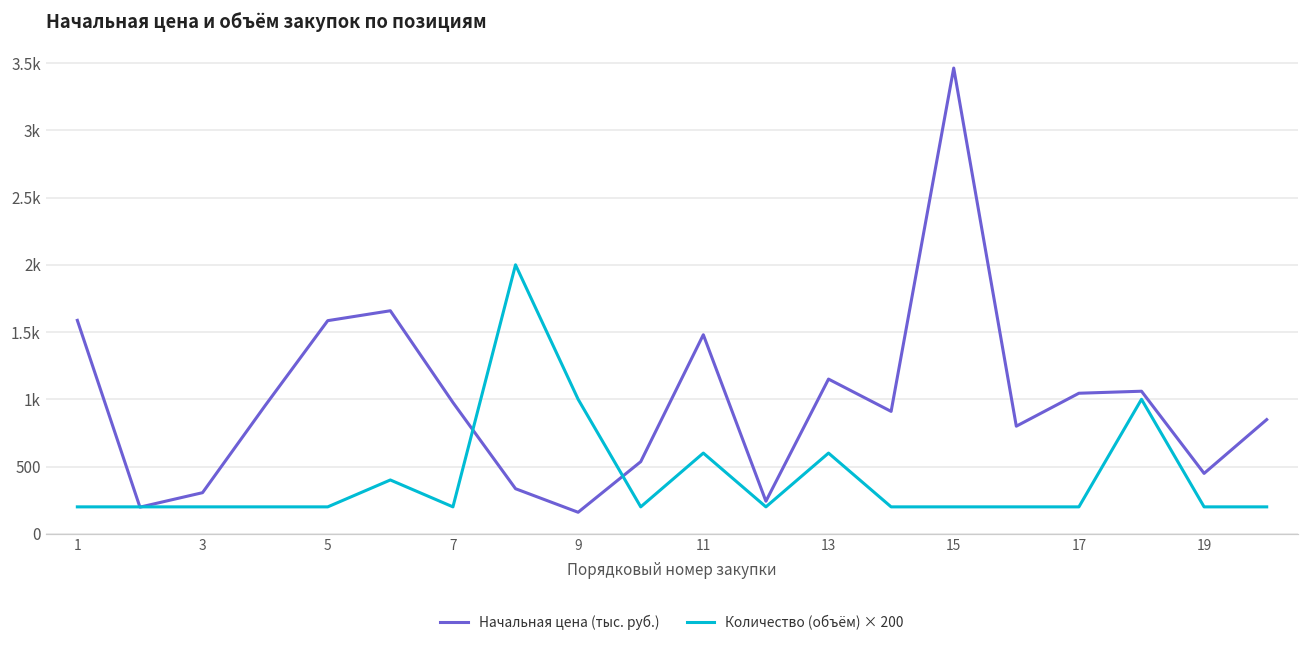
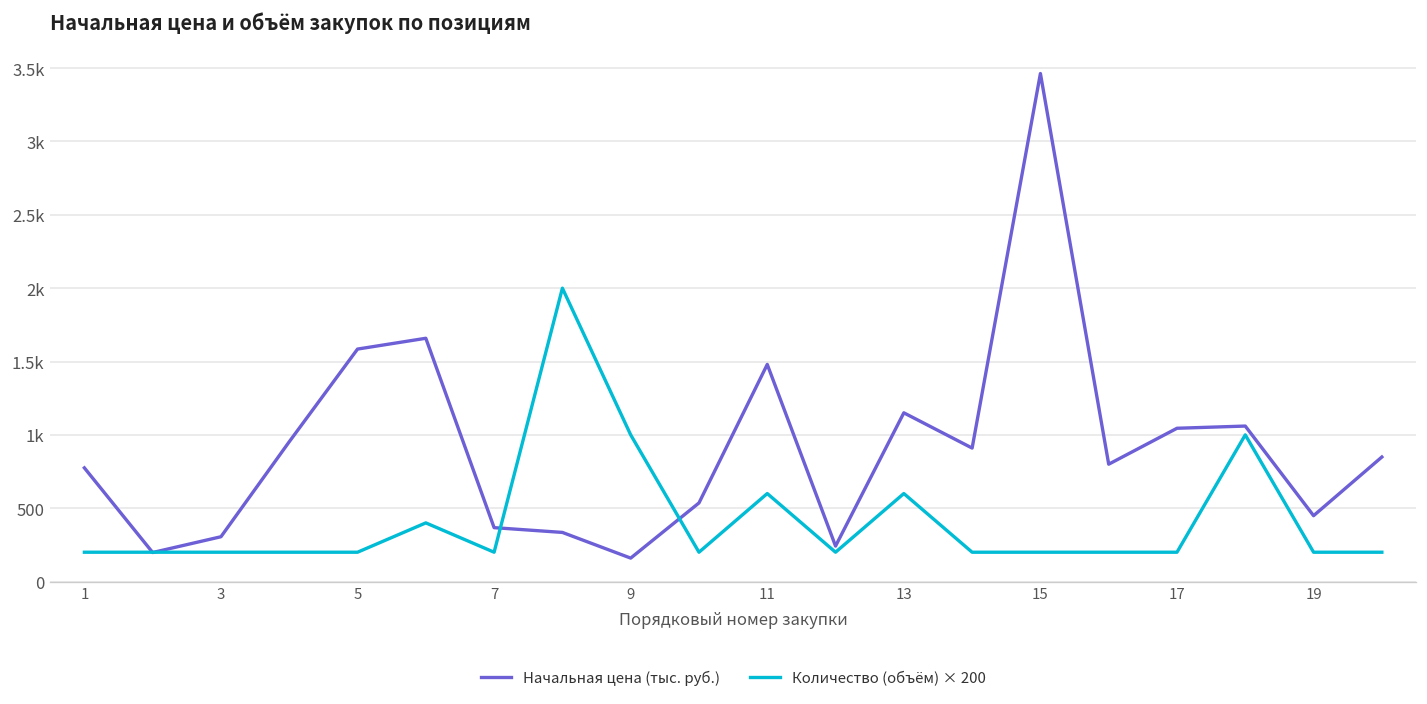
Начальная цена (тыс. руб.), 1: 1590 -> 780
Начальная цена (тыс. руб.), 7: 980 -> 370
